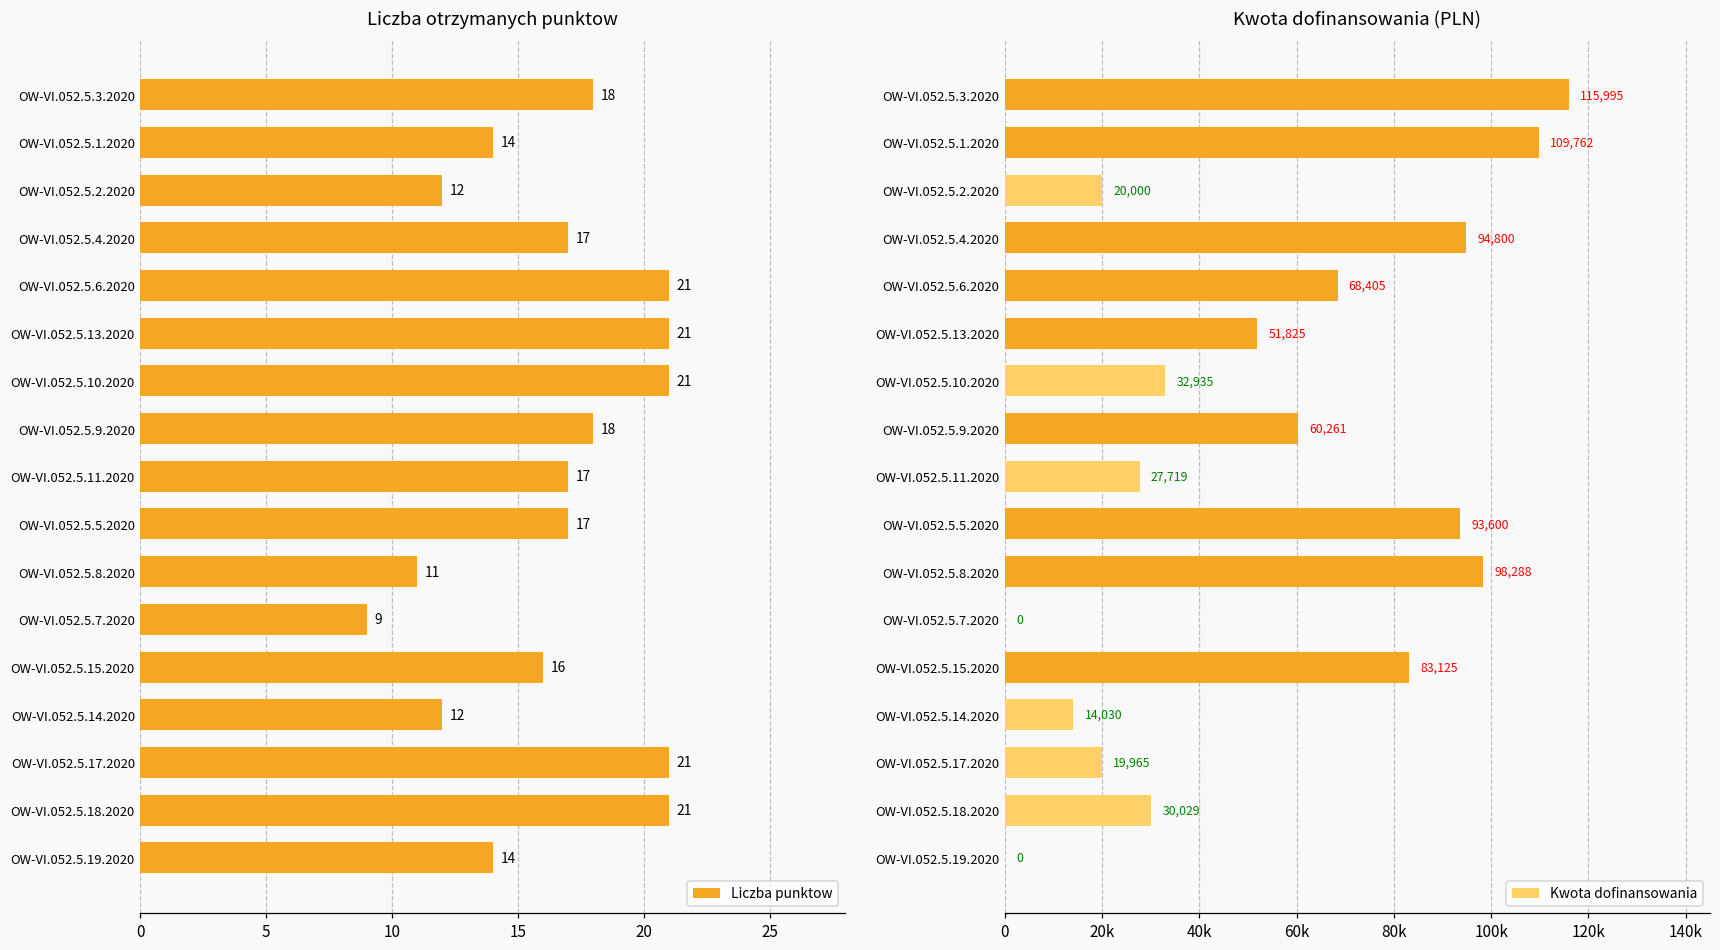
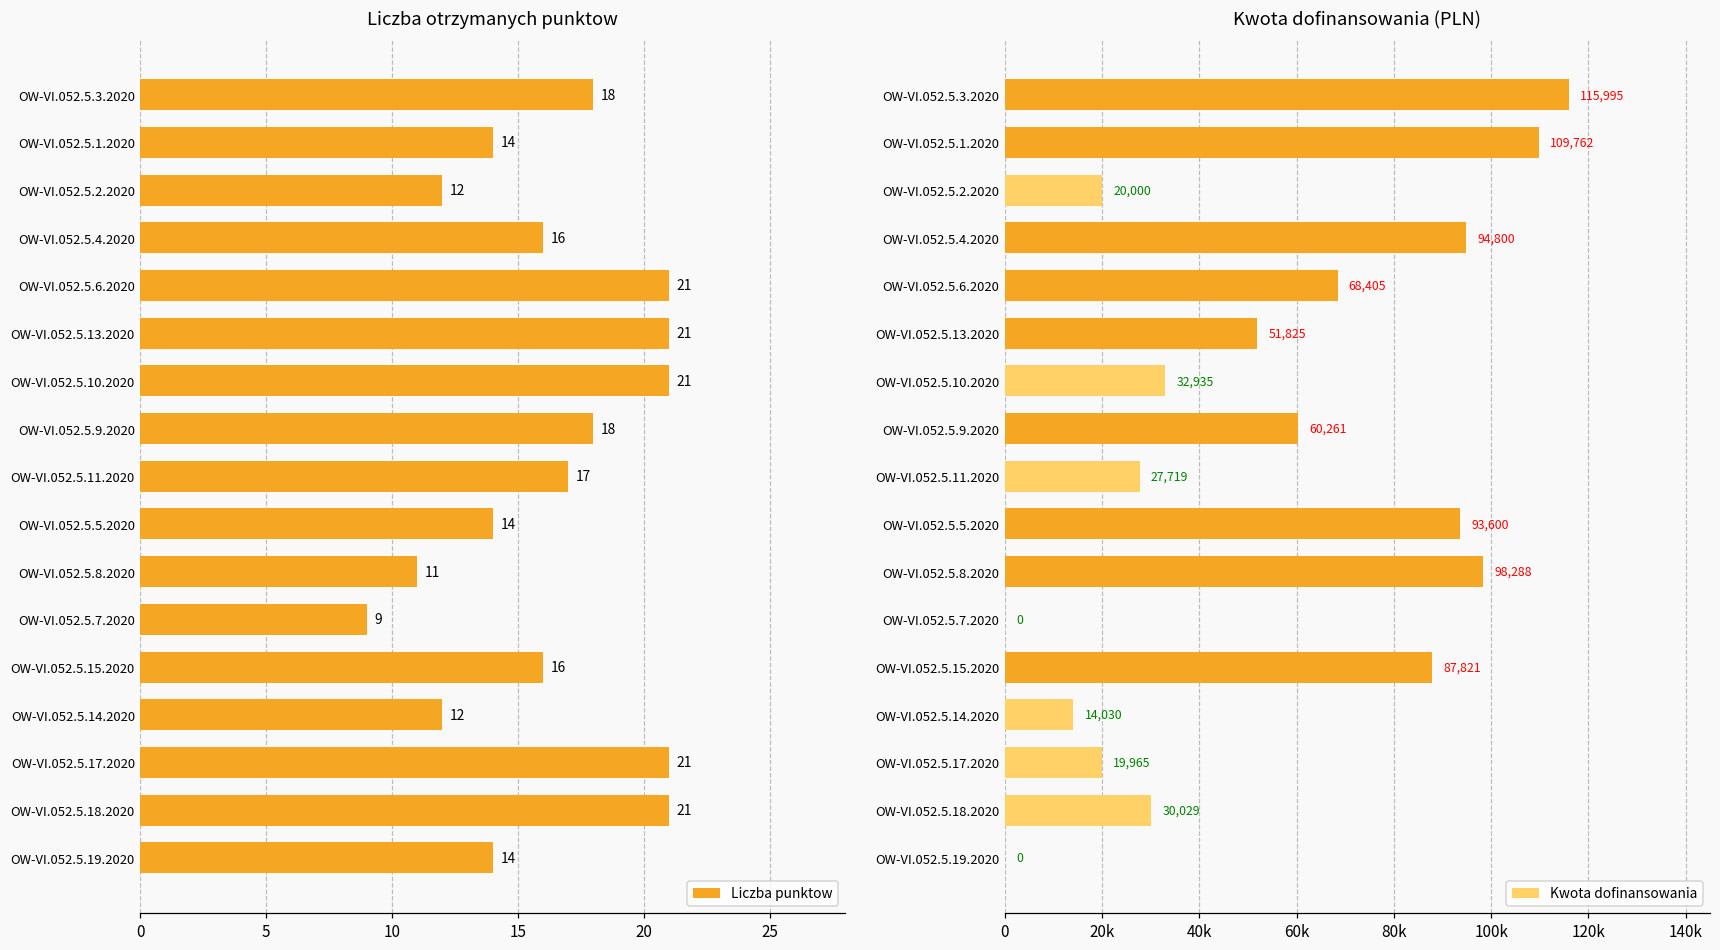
Liczba otrzymanych punktow, OW-VI.052.5.4.2020: 17 -> 16
Liczba otrzymanych punktow, OW-VI.052.5.5.2020: 17 -> 14
Kwota dofinansowania (PLN), OW-VI.052.5.15.2020: 83,125 -> 87,821
